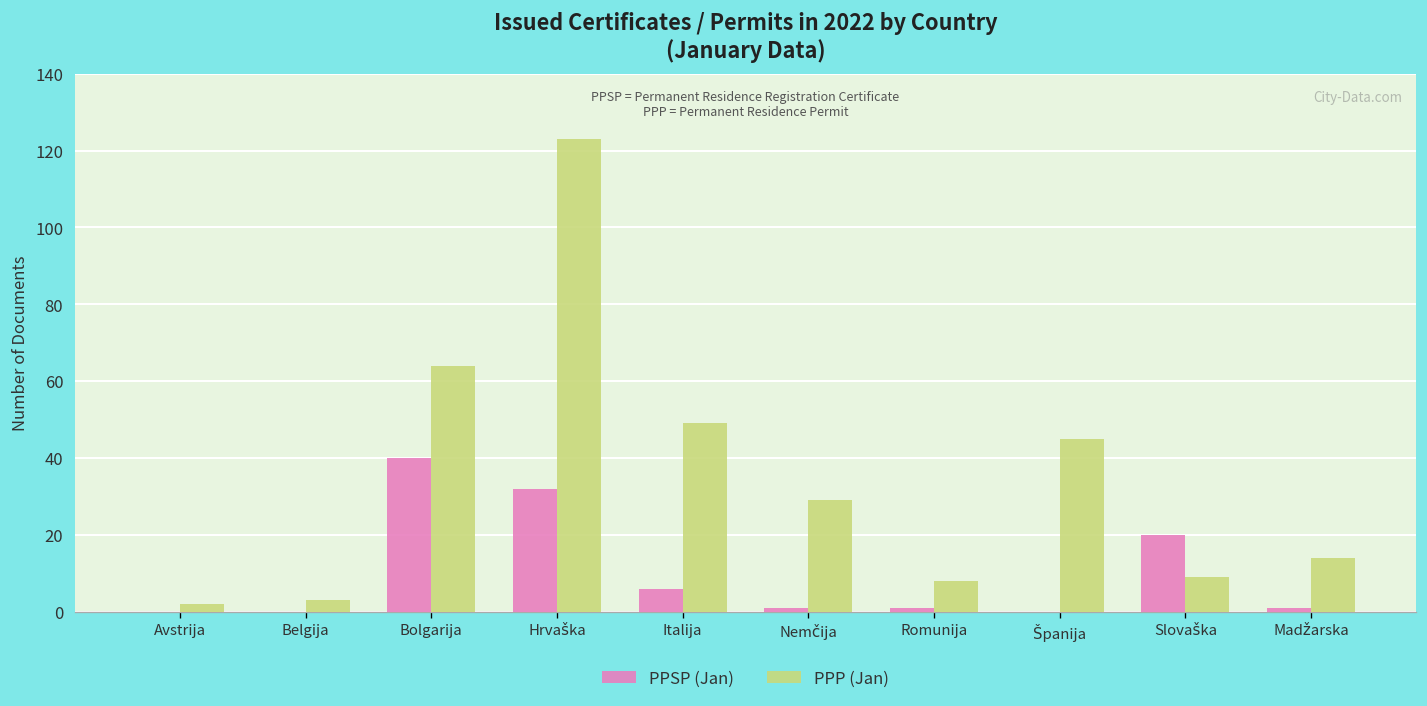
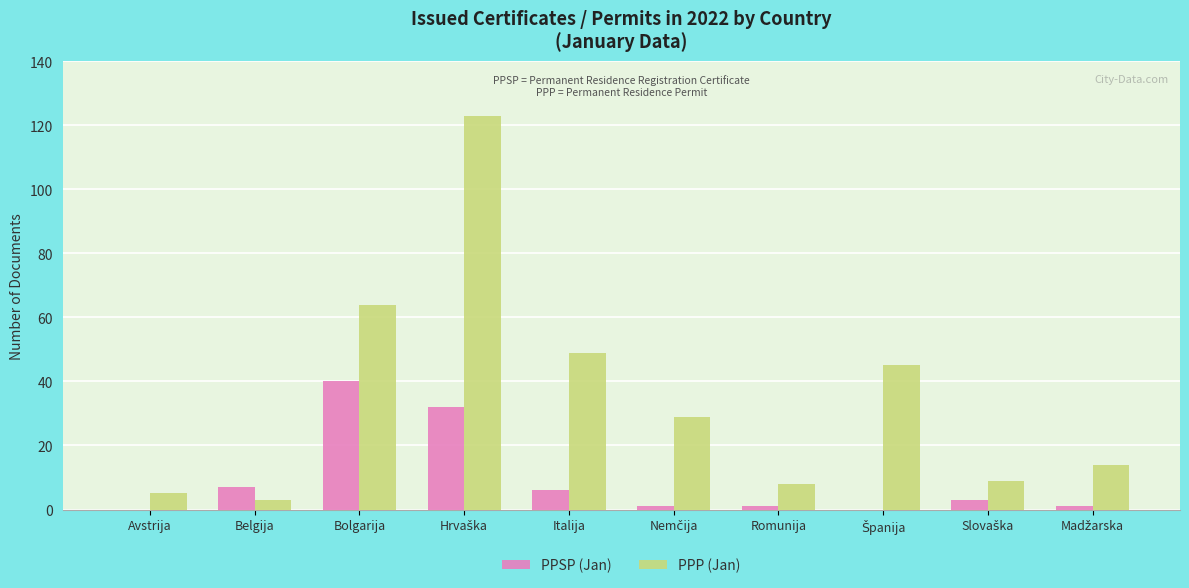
PPP (Jan), Avstrija: 2 -> 5
PPSP (Jan), Belgija: 0 -> 7
PPSP (Jan), Slovaška: 20 -> 3
